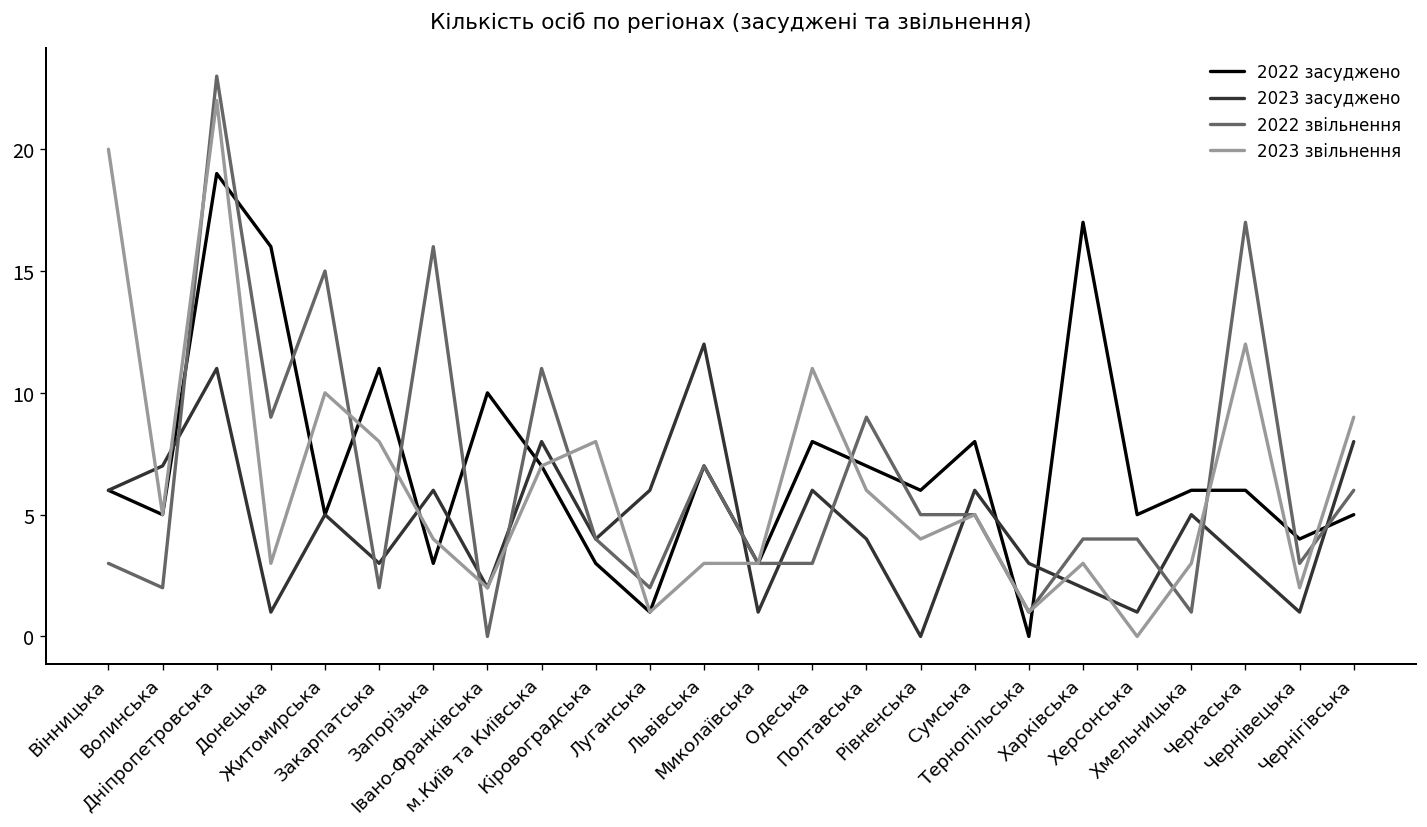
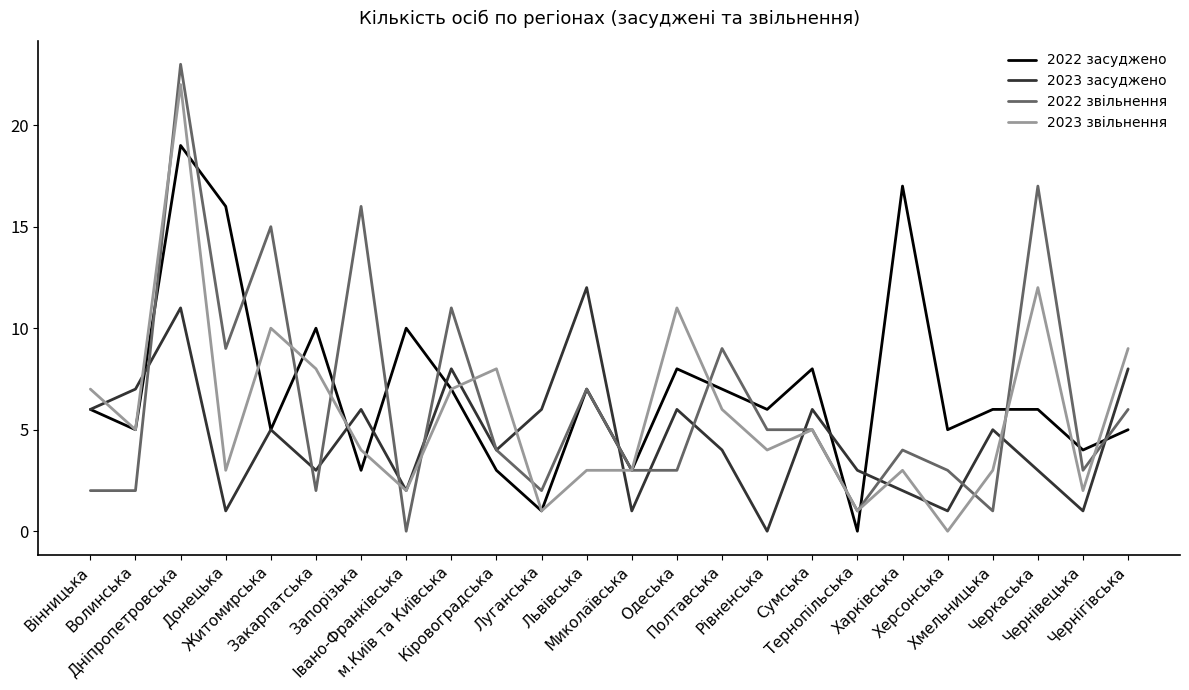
2022 звільнення, Вінницька: 3 -> 2
2023 звільнення, Вінницька: 20 -> 7
2022 засуджено, Закарпатська: 11 -> 10
2022 звільнення, Херсонська: 4 -> 3
